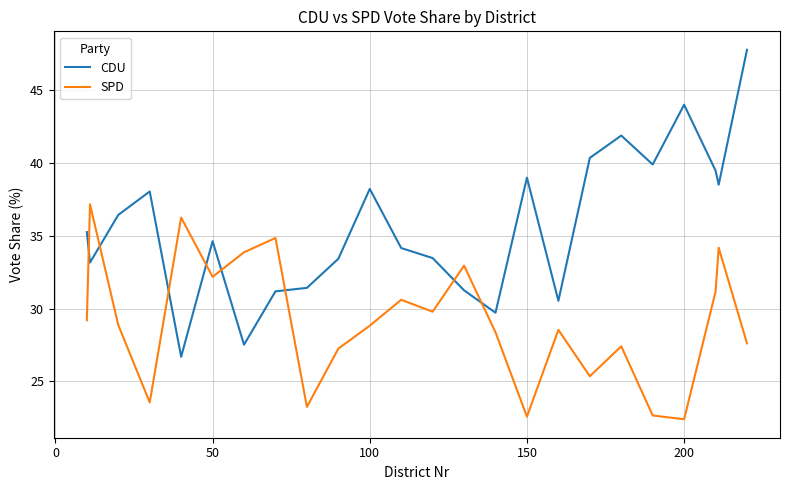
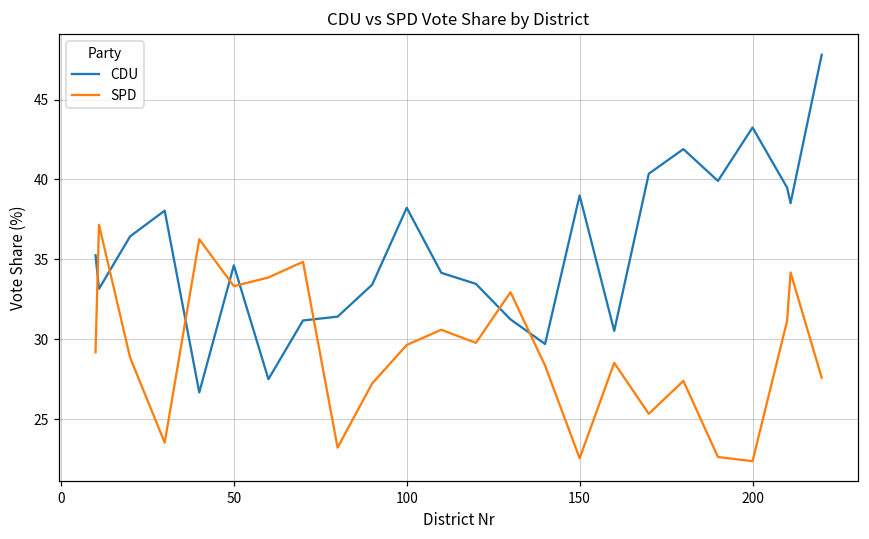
SPD, 50: 32.2 -> 33.3
SPD, 100: 28.8 -> 29.7
CDU, 200: 44.0 -> 43.3
